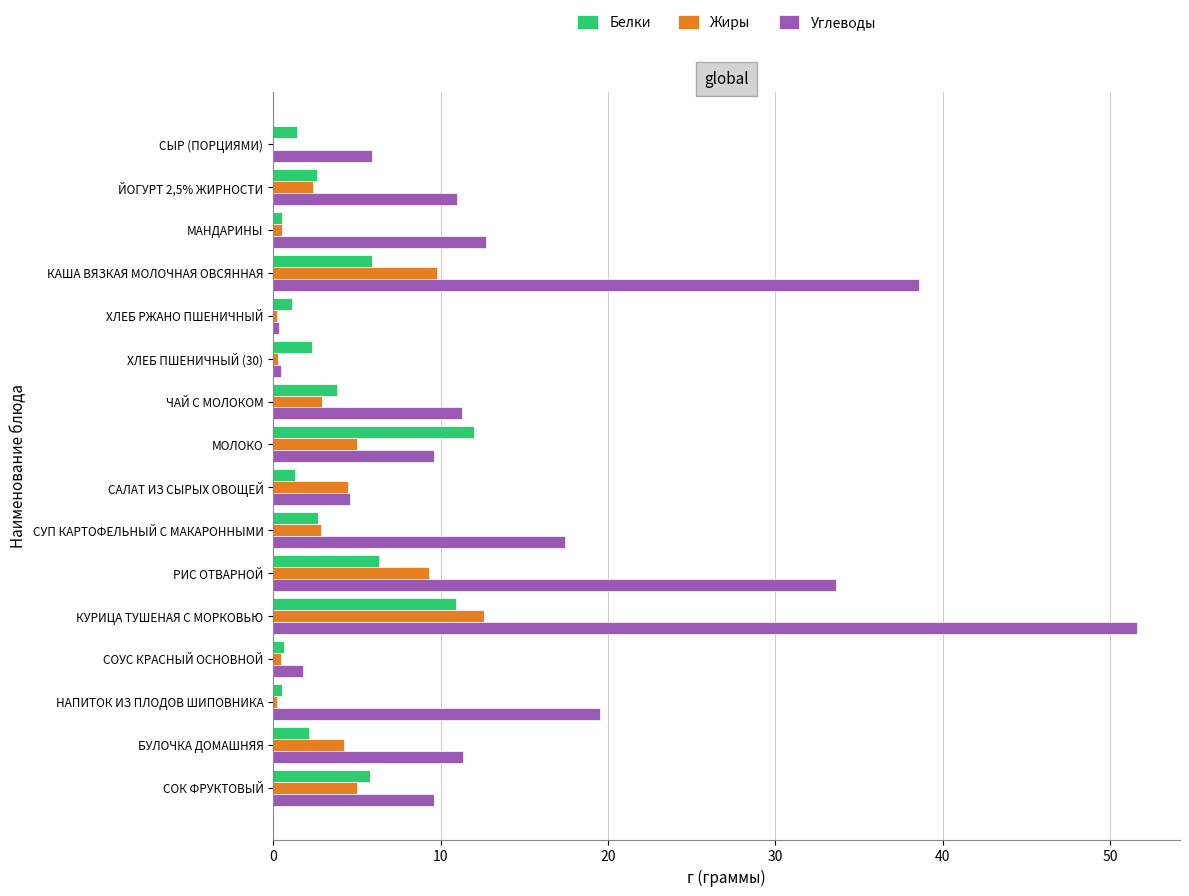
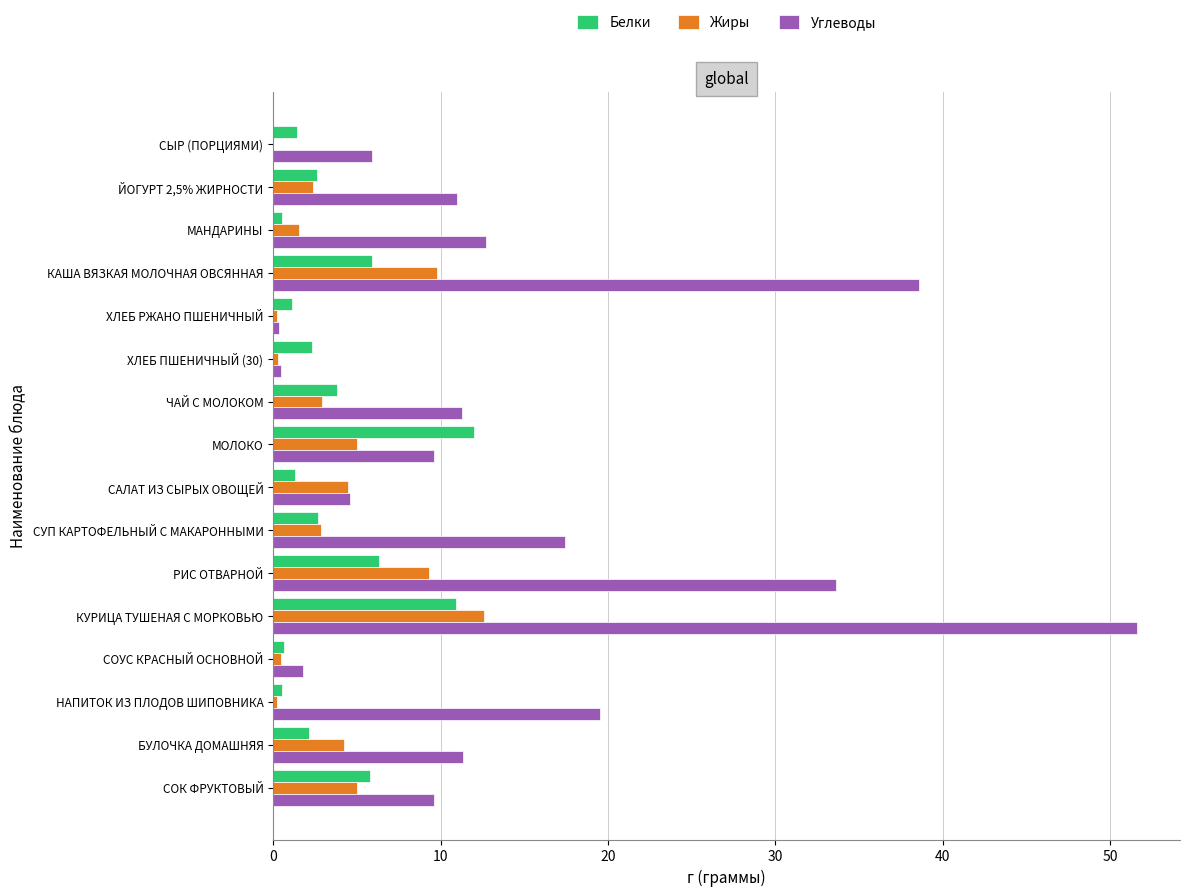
Жиры, МАНДАРИНЫ: 0.5 -> 1.5
